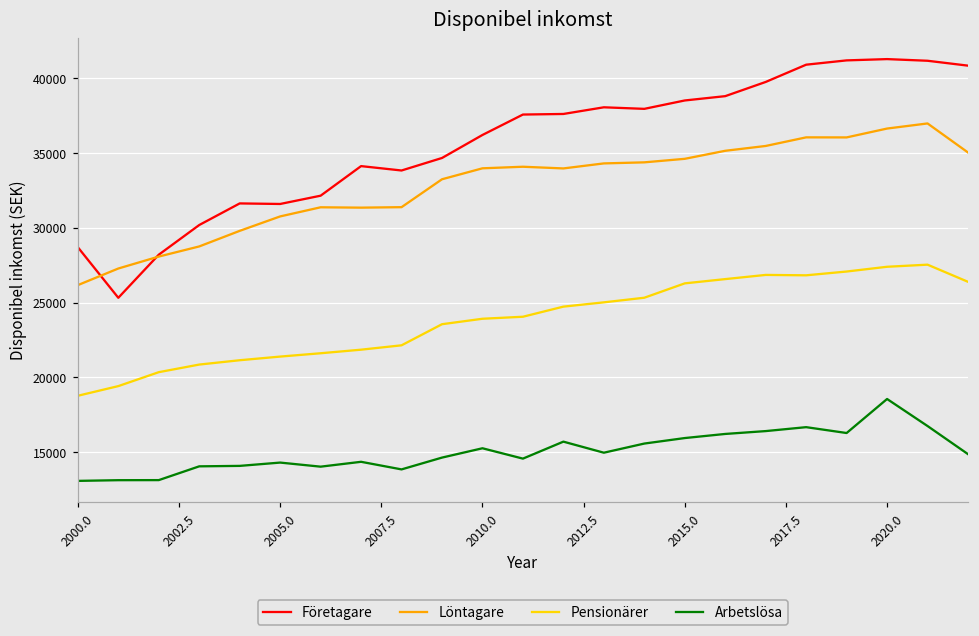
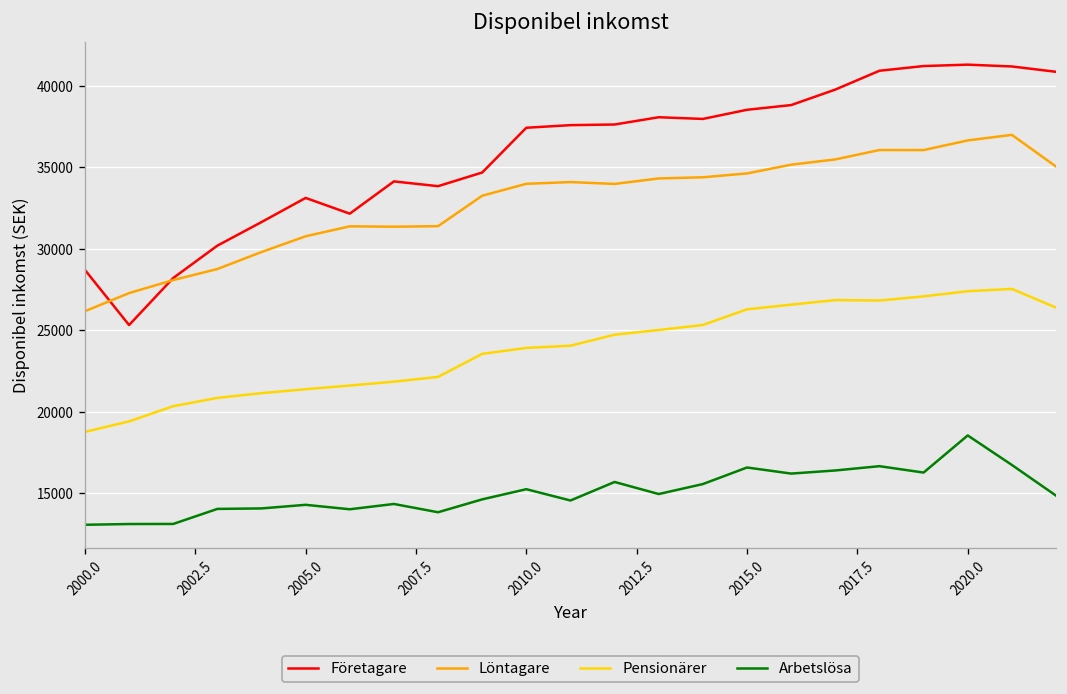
Företagare, 2005.0: 31600 -> 33100
Företagare, 2010.0: 36200 -> 37400
Arbetslösa, 2015.0: 15900 -> 16600
